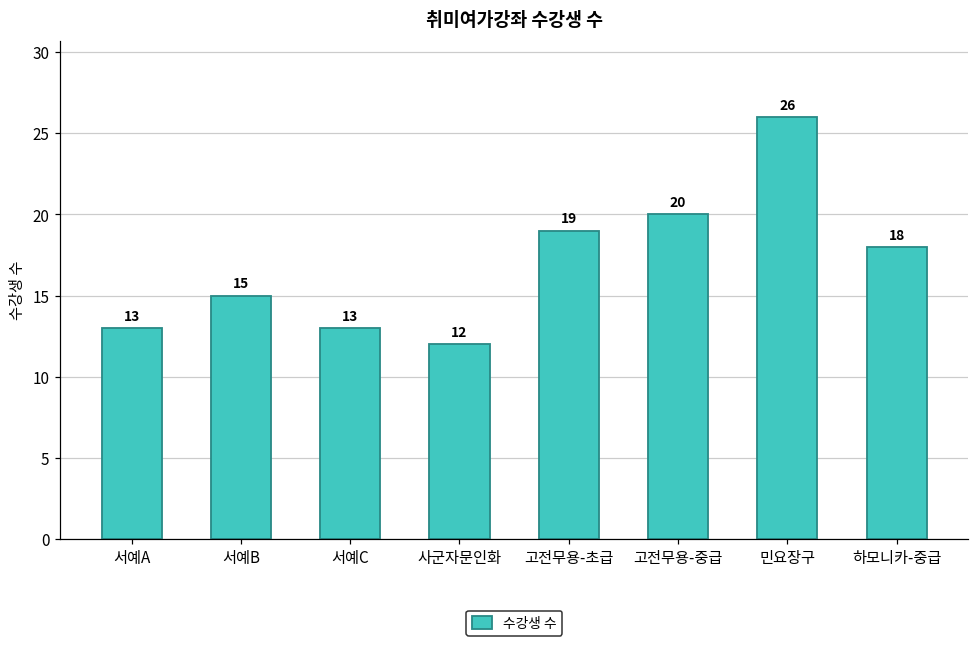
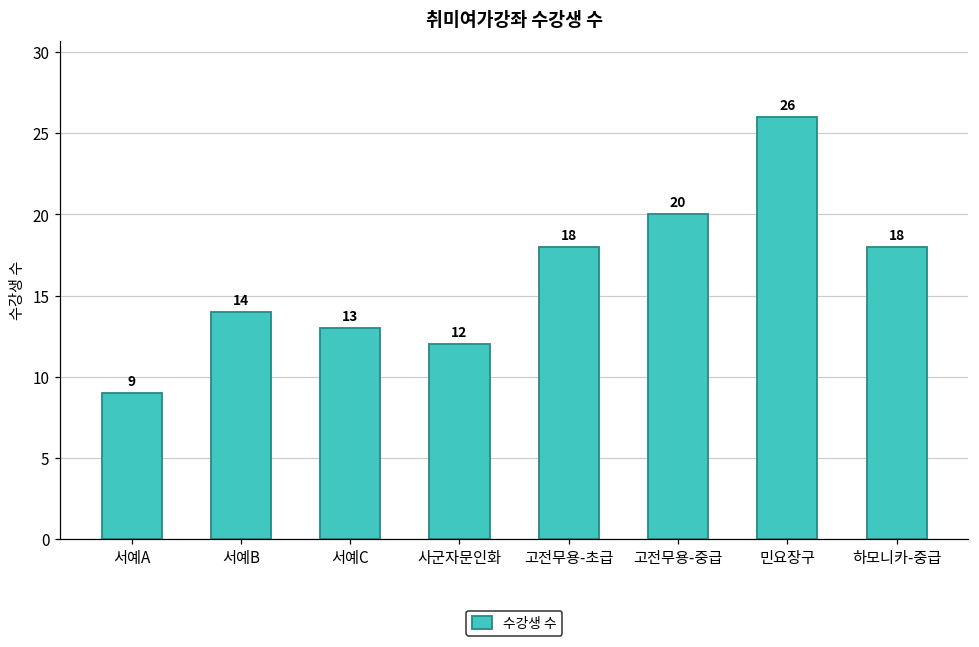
서예A: 13 -> 9
서예B: 15 -> 14
고전무용-초급: 19 -> 18
